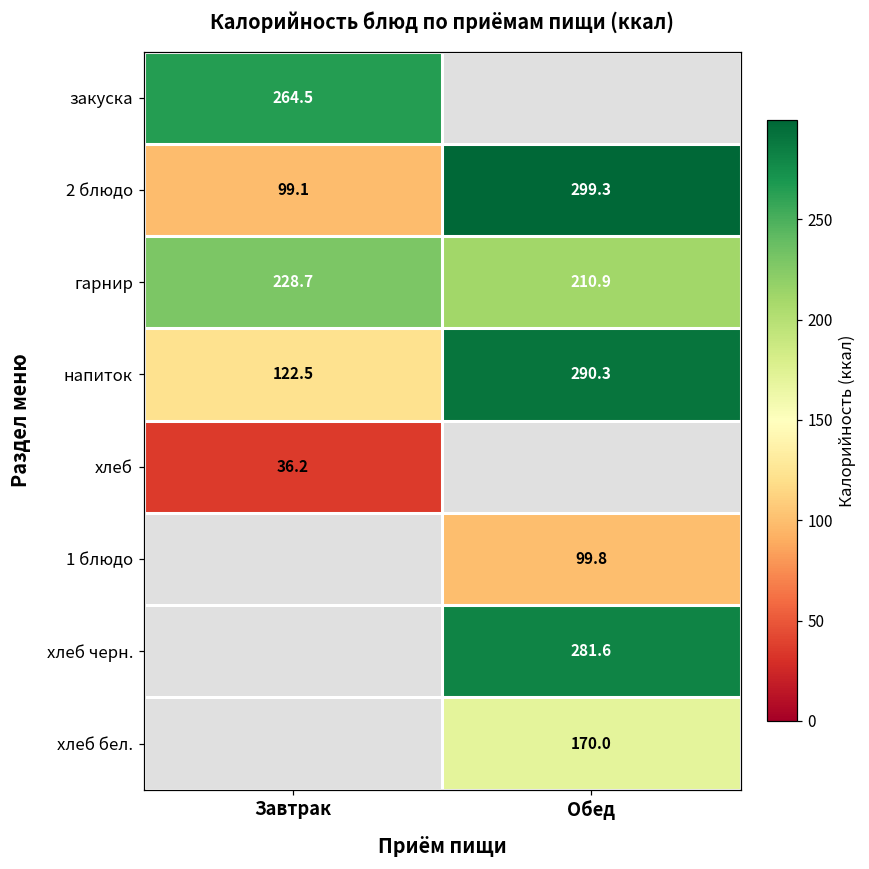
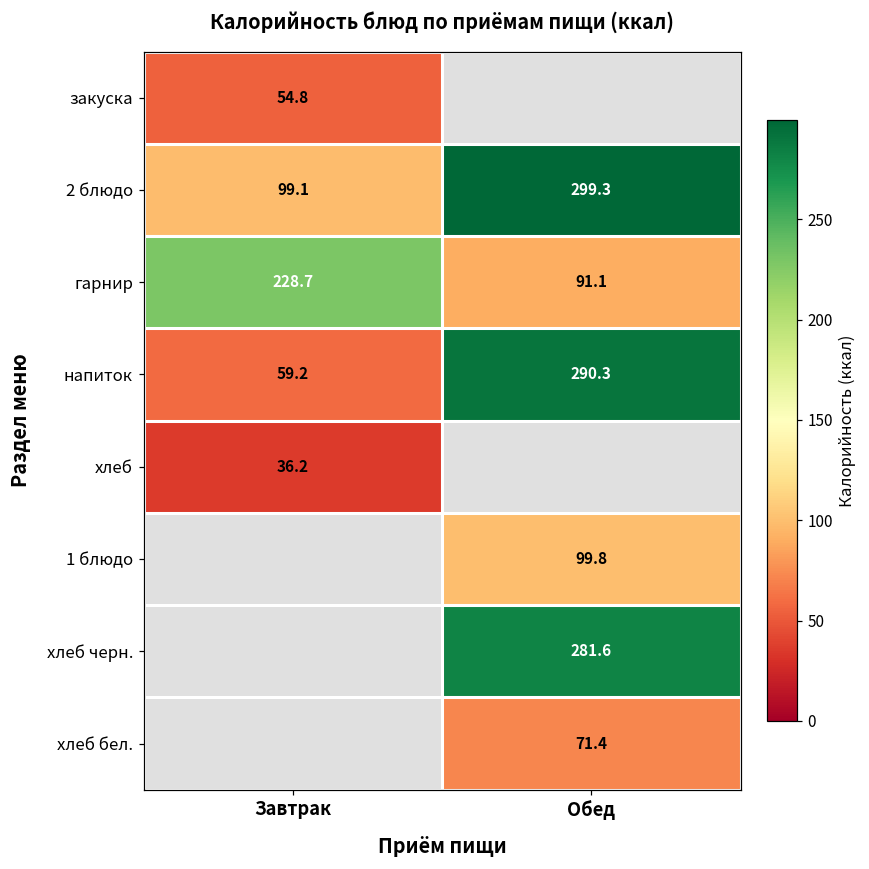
закуска, Завтрак: 264.5 -> 54.8
гарнир, Обед: 210.9 -> 91.1
напиток, Завтрак: 122.5 -> 59.2
хлеб бел., Обед: 170.0 -> 71.4
